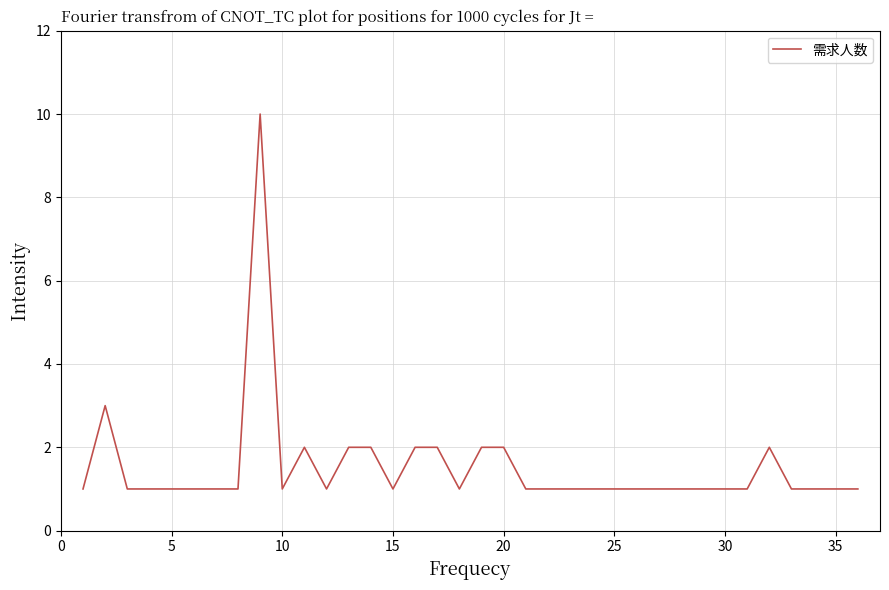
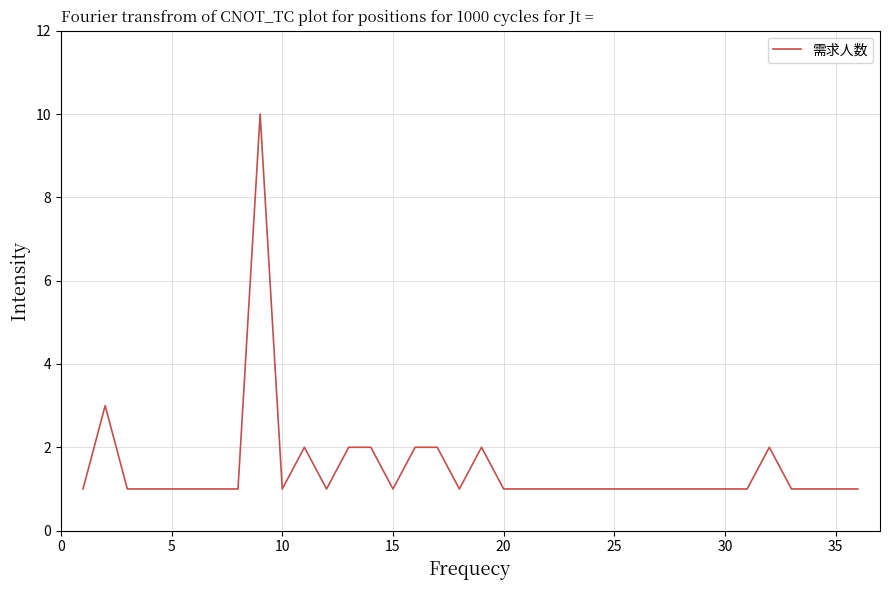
20: 2 -> 1
